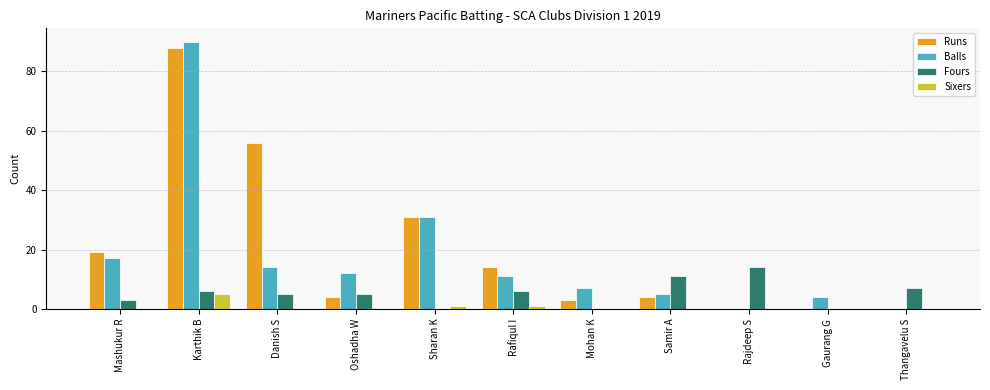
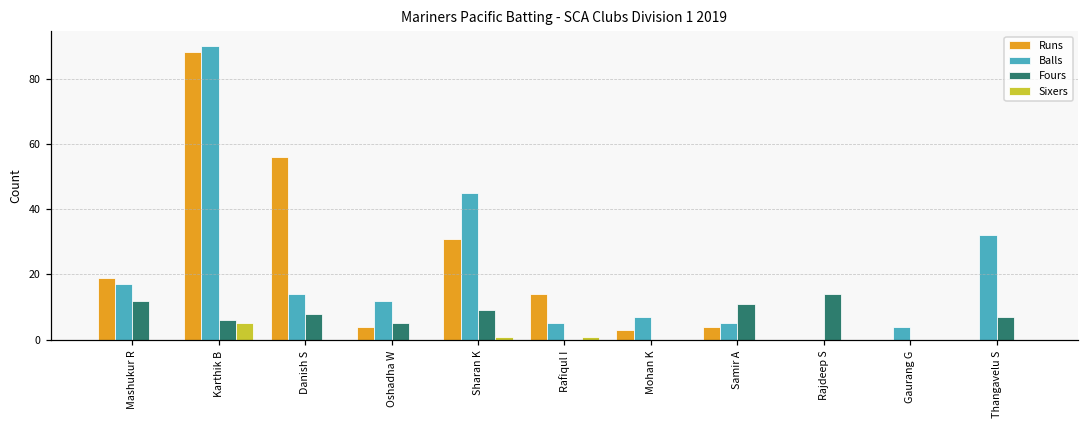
Fours, Mashukur R: 3 -> 12
Fours, Danish S: 5 -> 8
Balls, Sharan K: 31 -> 45
Fours, Sharan K: 0 -> 9
Balls, Rafiqul I: 11 -> 5
Fours, Rafiqul I: 6 -> 0
Balls, Thangavelu S: 0 -> 32
